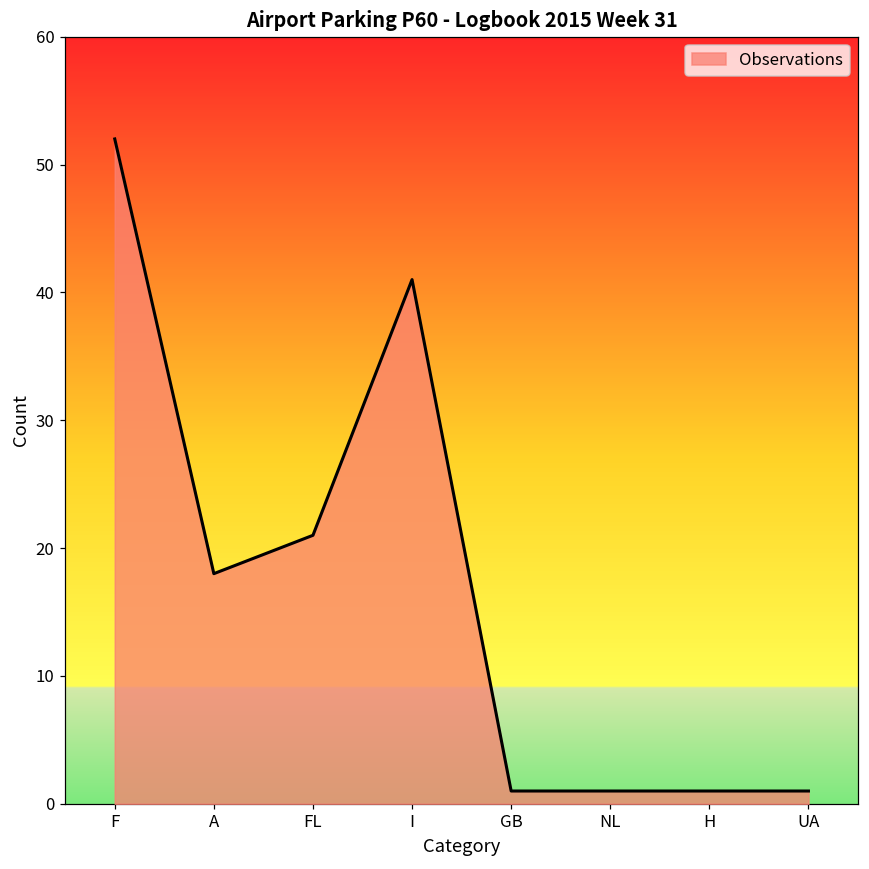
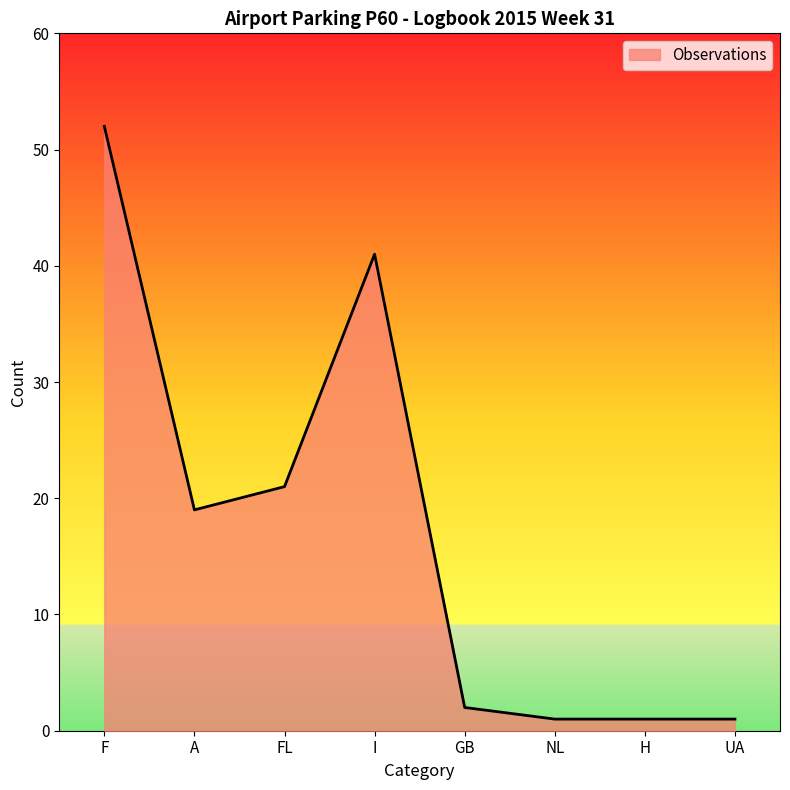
A: 18 -> 19
GB: 1 -> 2
